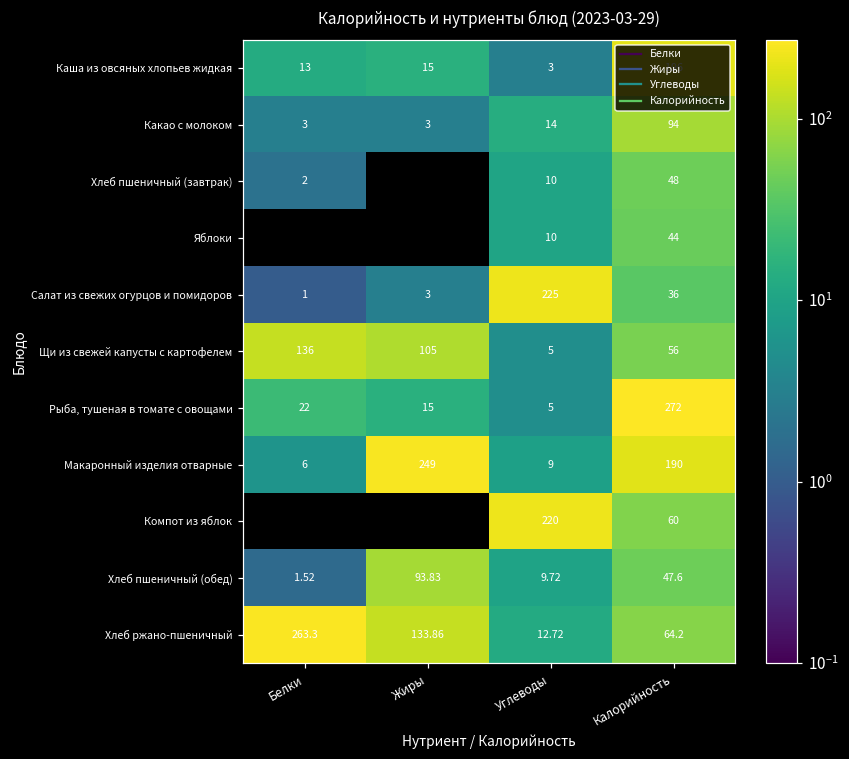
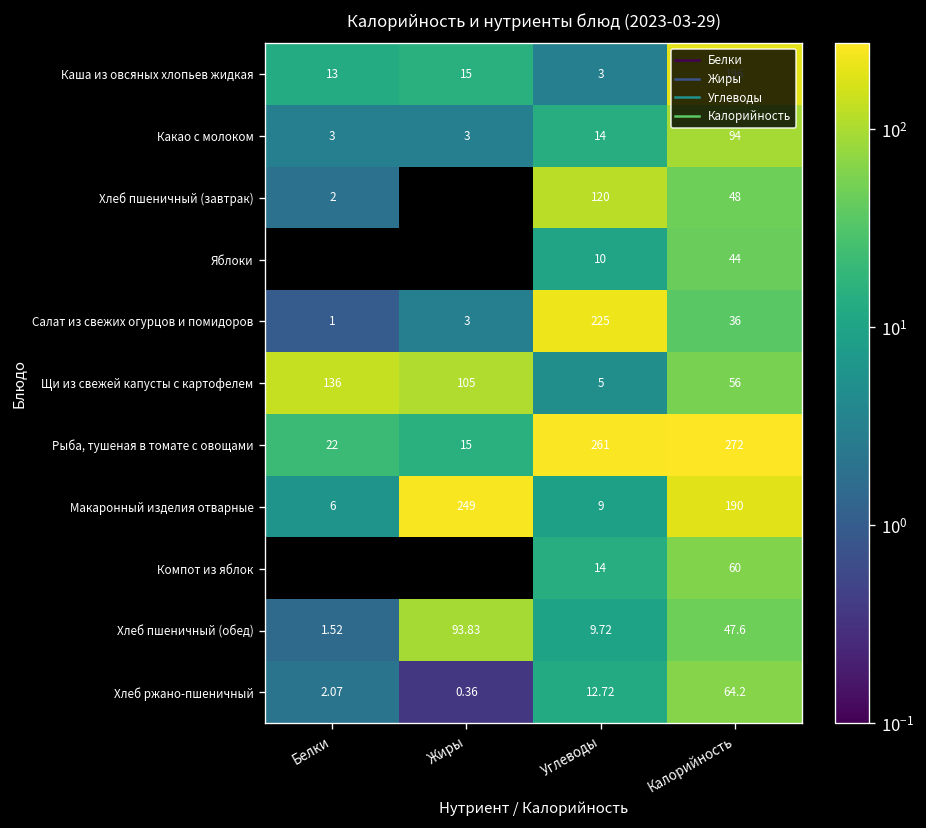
Хлеб пшеничный (завтрак), Углеводы: 10 -> 120
Рыба, тушеная в томате с овощами, Углеводы: 5 -> 261
Компот из яблок, Углеводы: 220 -> 14
Хлеб ржано-пшеничный, Белки: 263.3 -> 2.07
Хлеб ржано-пшеничный, Жиры: 133.86 -> 0.36
